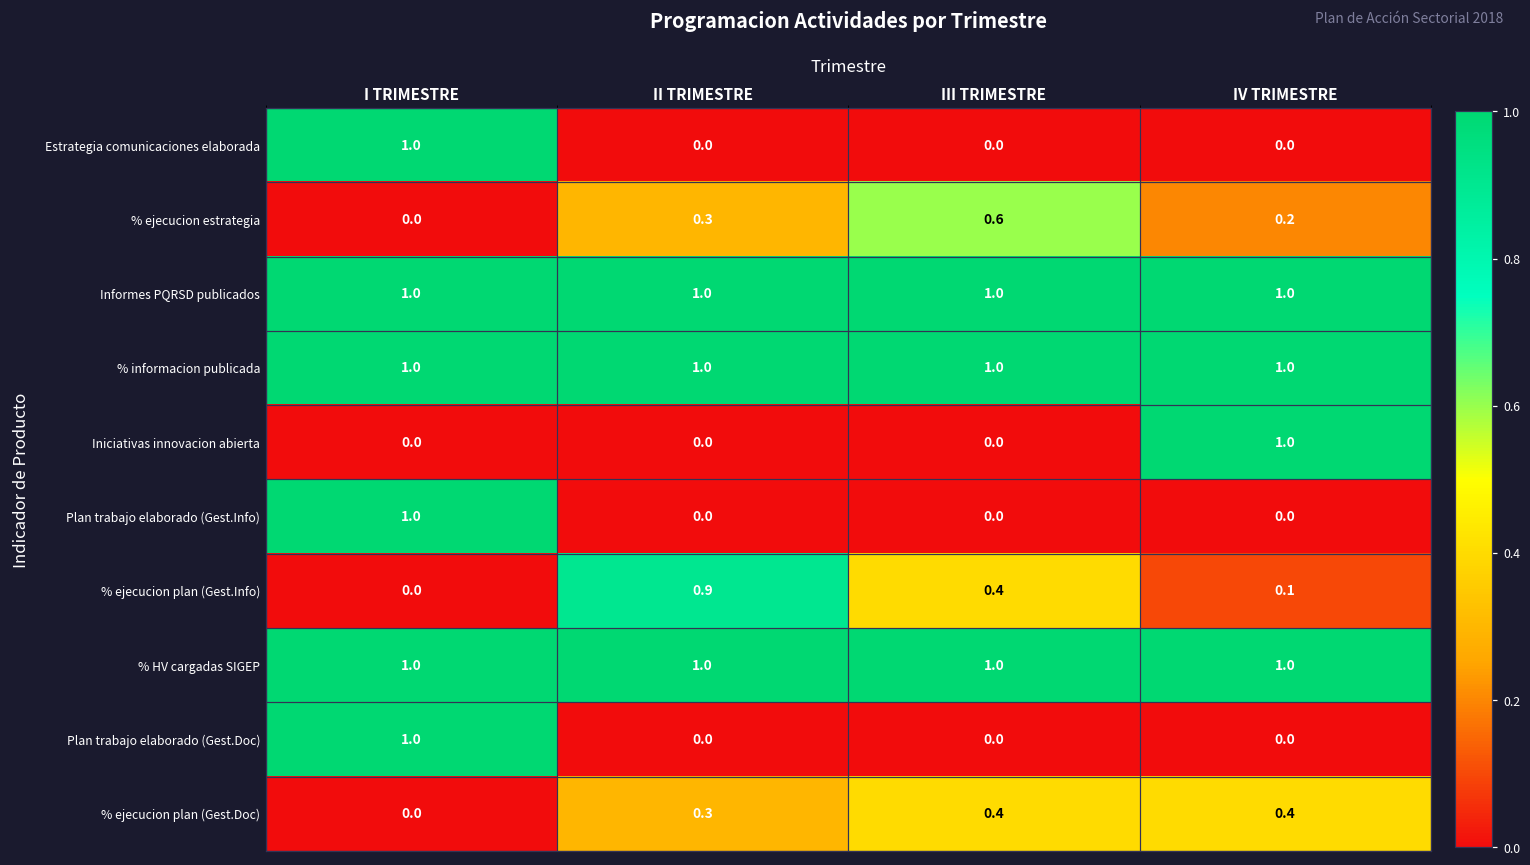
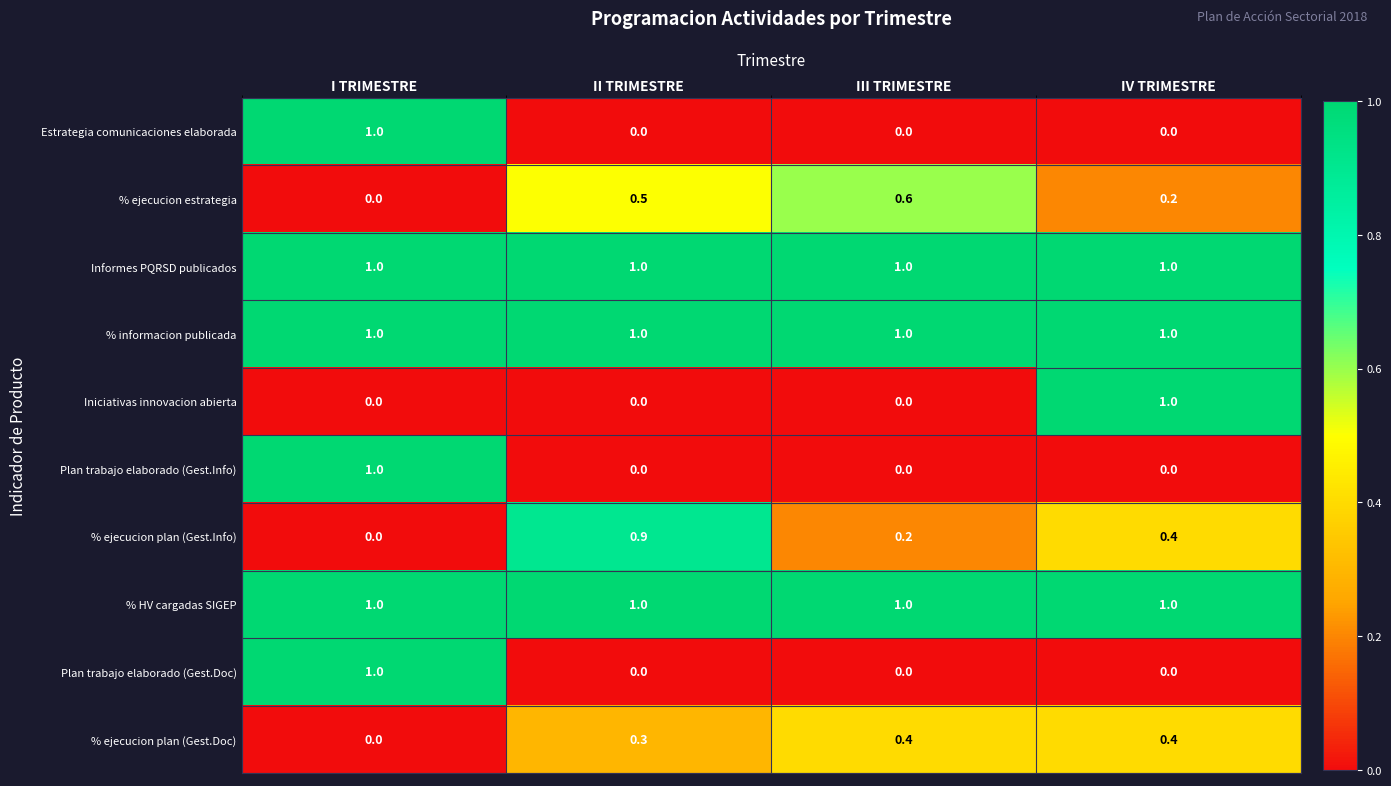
% ejecucion estrategia, II TRIMESTRE: 0.3 -> 0.5
% ejecucion plan (Gest.Info), III TRIMESTRE: 0.4 -> 0.2
% ejecucion plan (Gest.Info), IV TRIMESTRE: 0.1 -> 0.4
